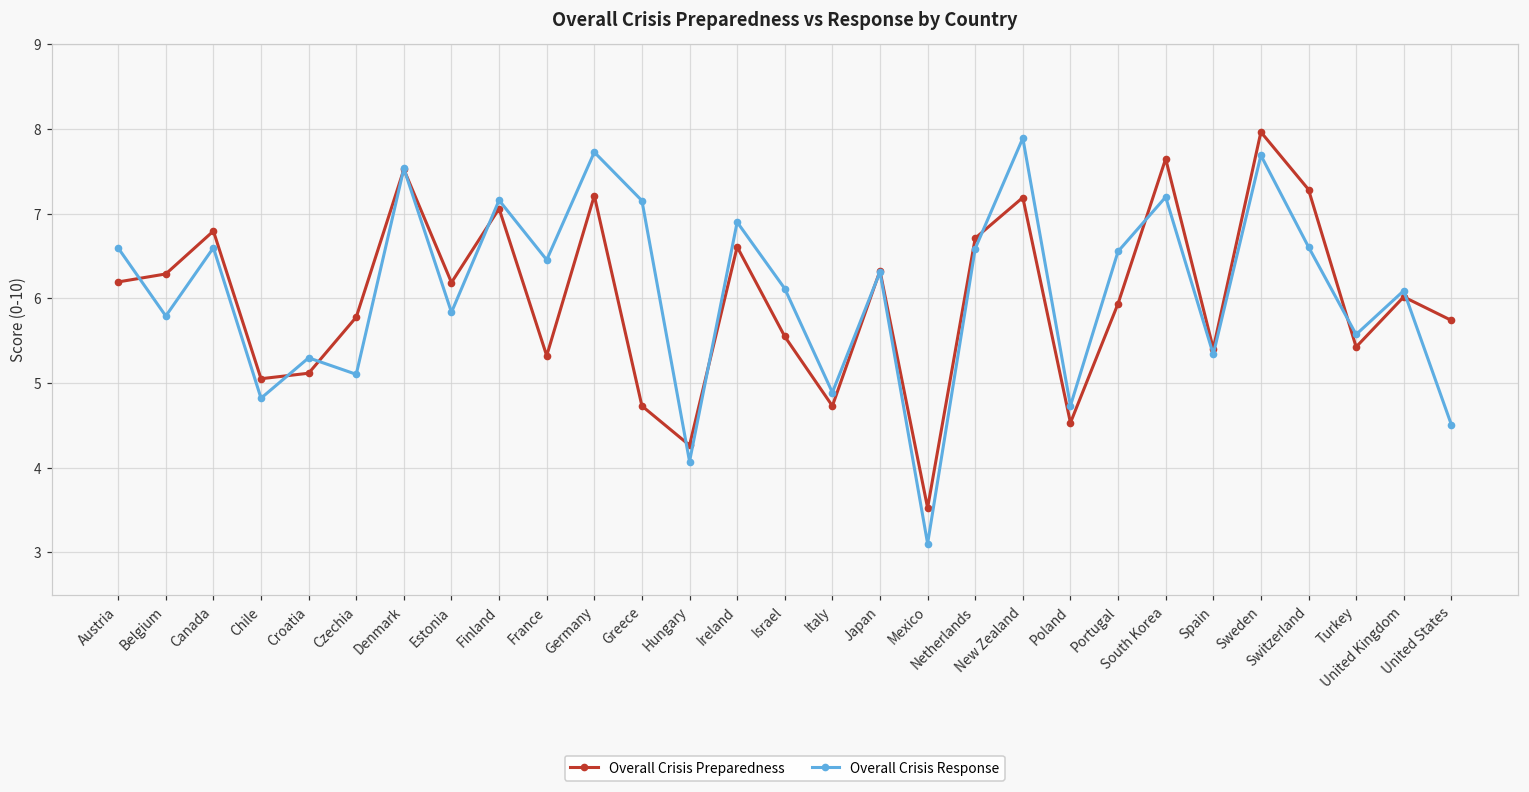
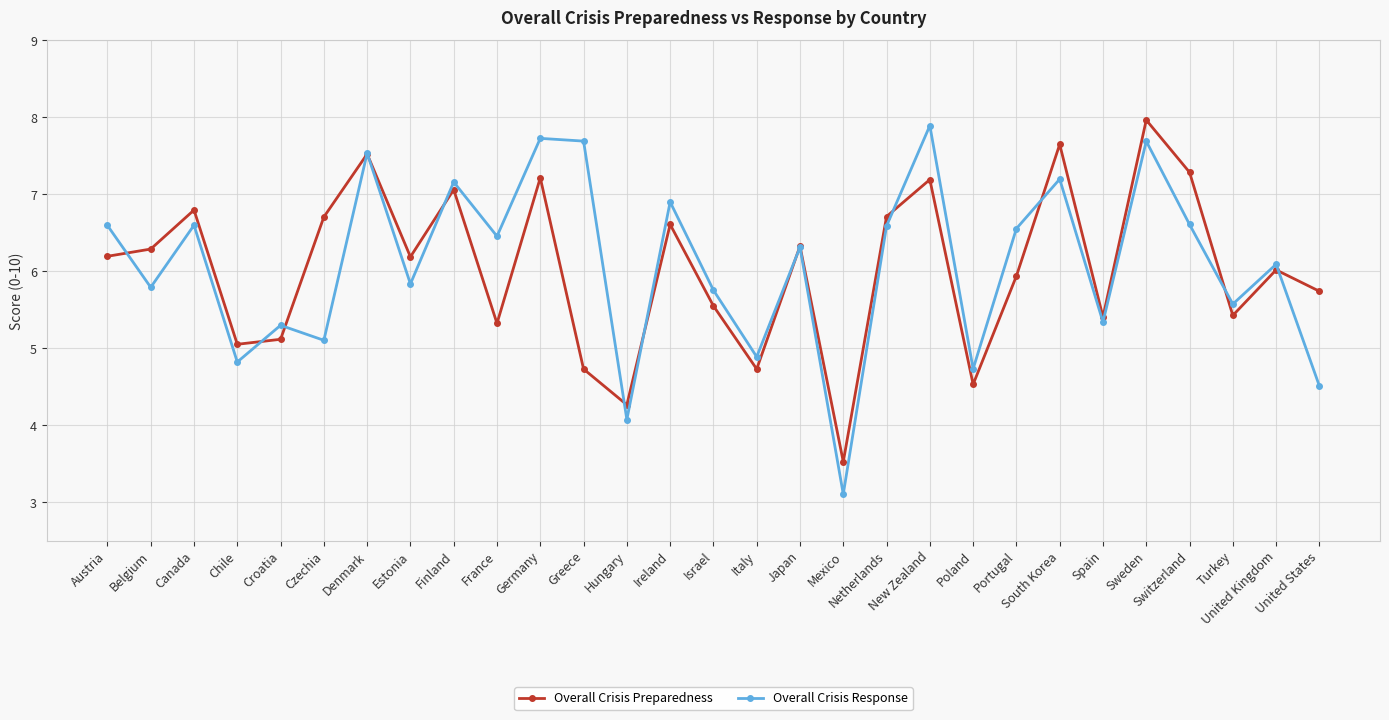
Overall Crisis Preparedness, Czechia: 5.8 -> 6.7
Overall Crisis Response, Greece: 7.2 -> 7.7
Overall Crisis Response, Israel: 6.1 -> 5.8
